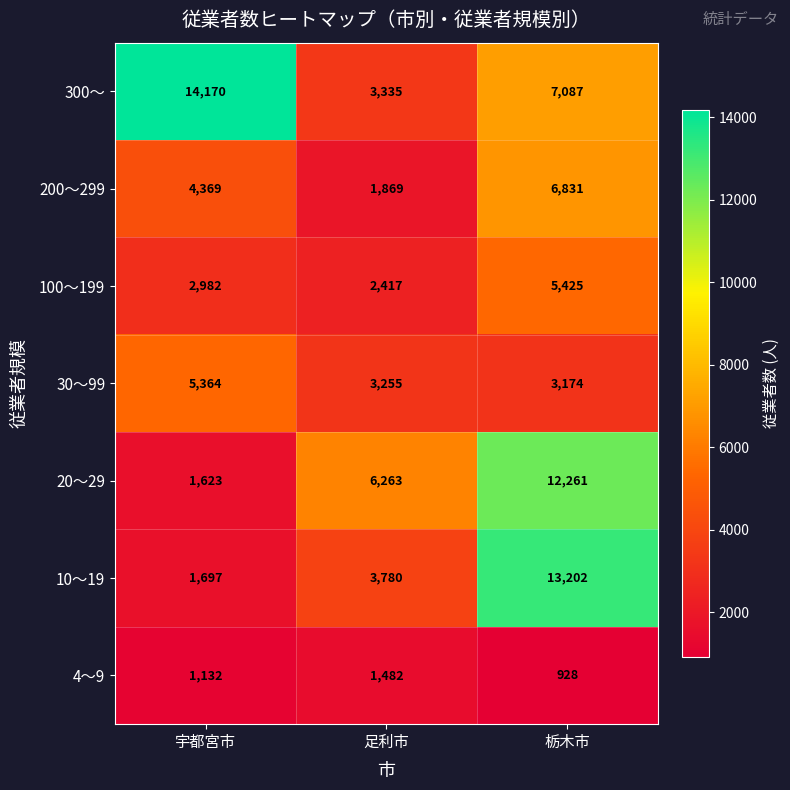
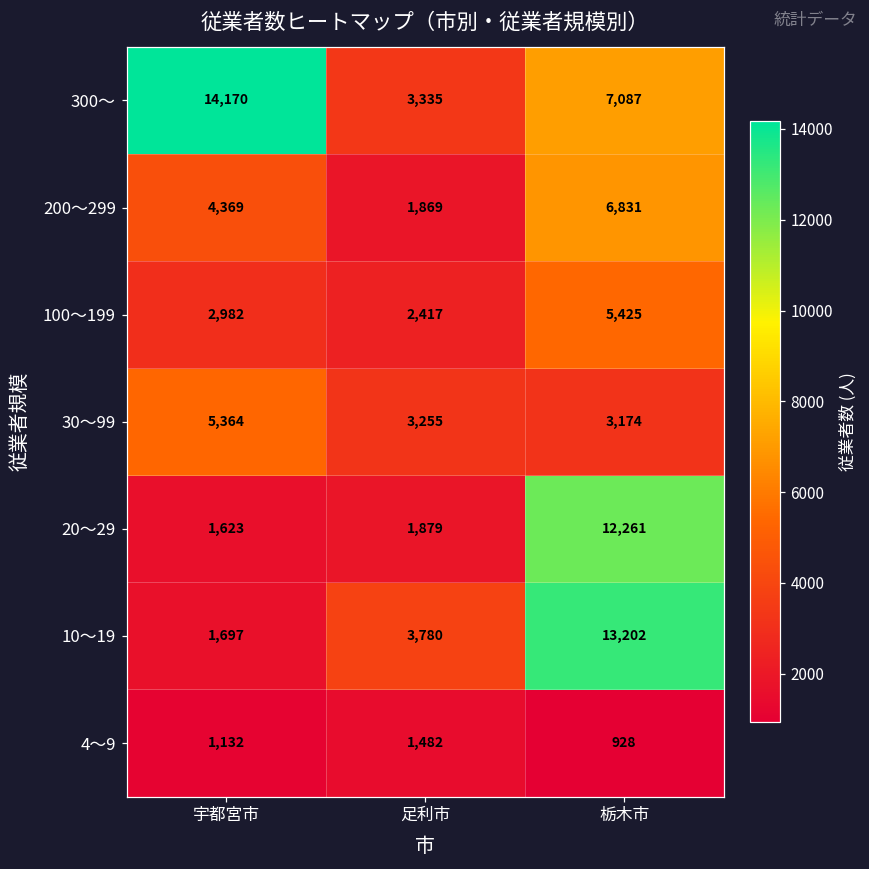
20～29, 足利市: 6,263 -> 1,879
